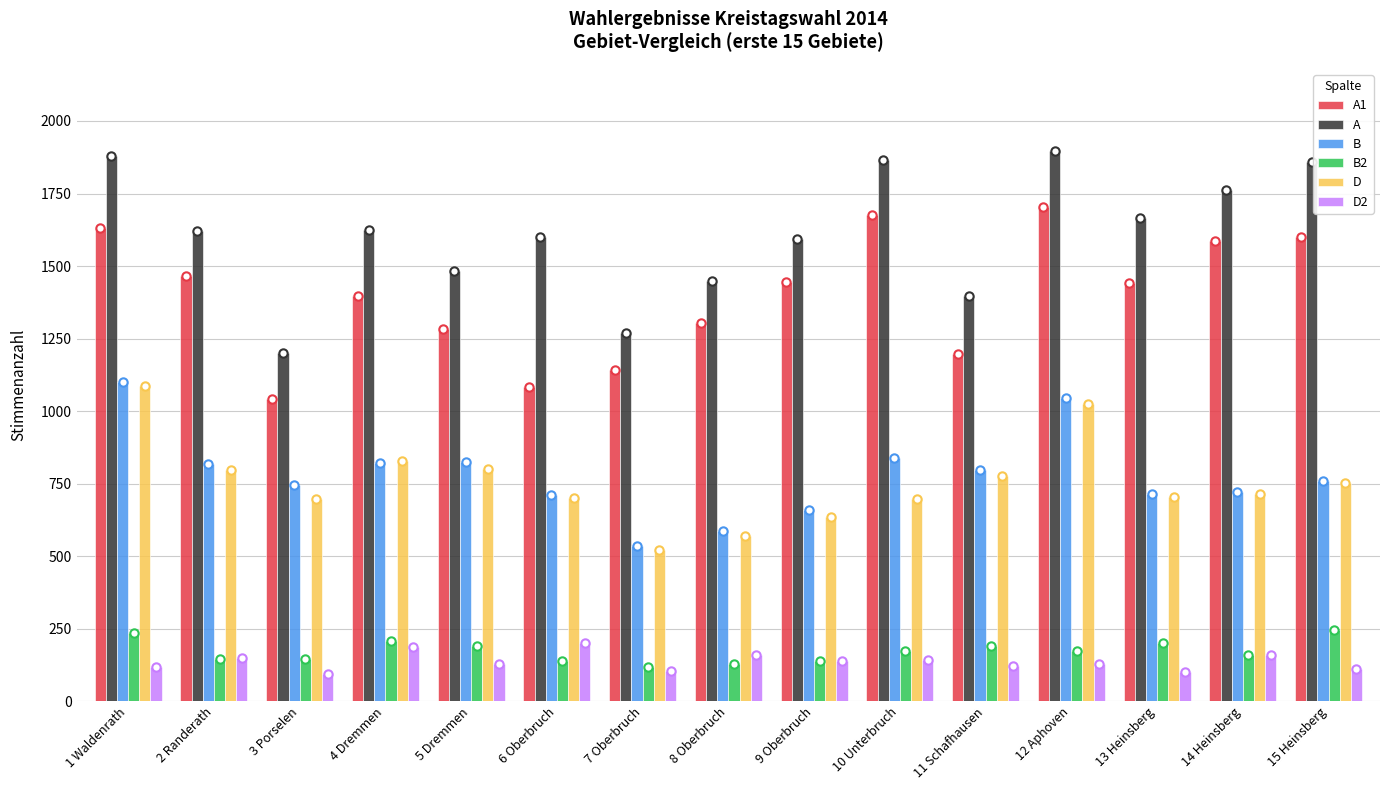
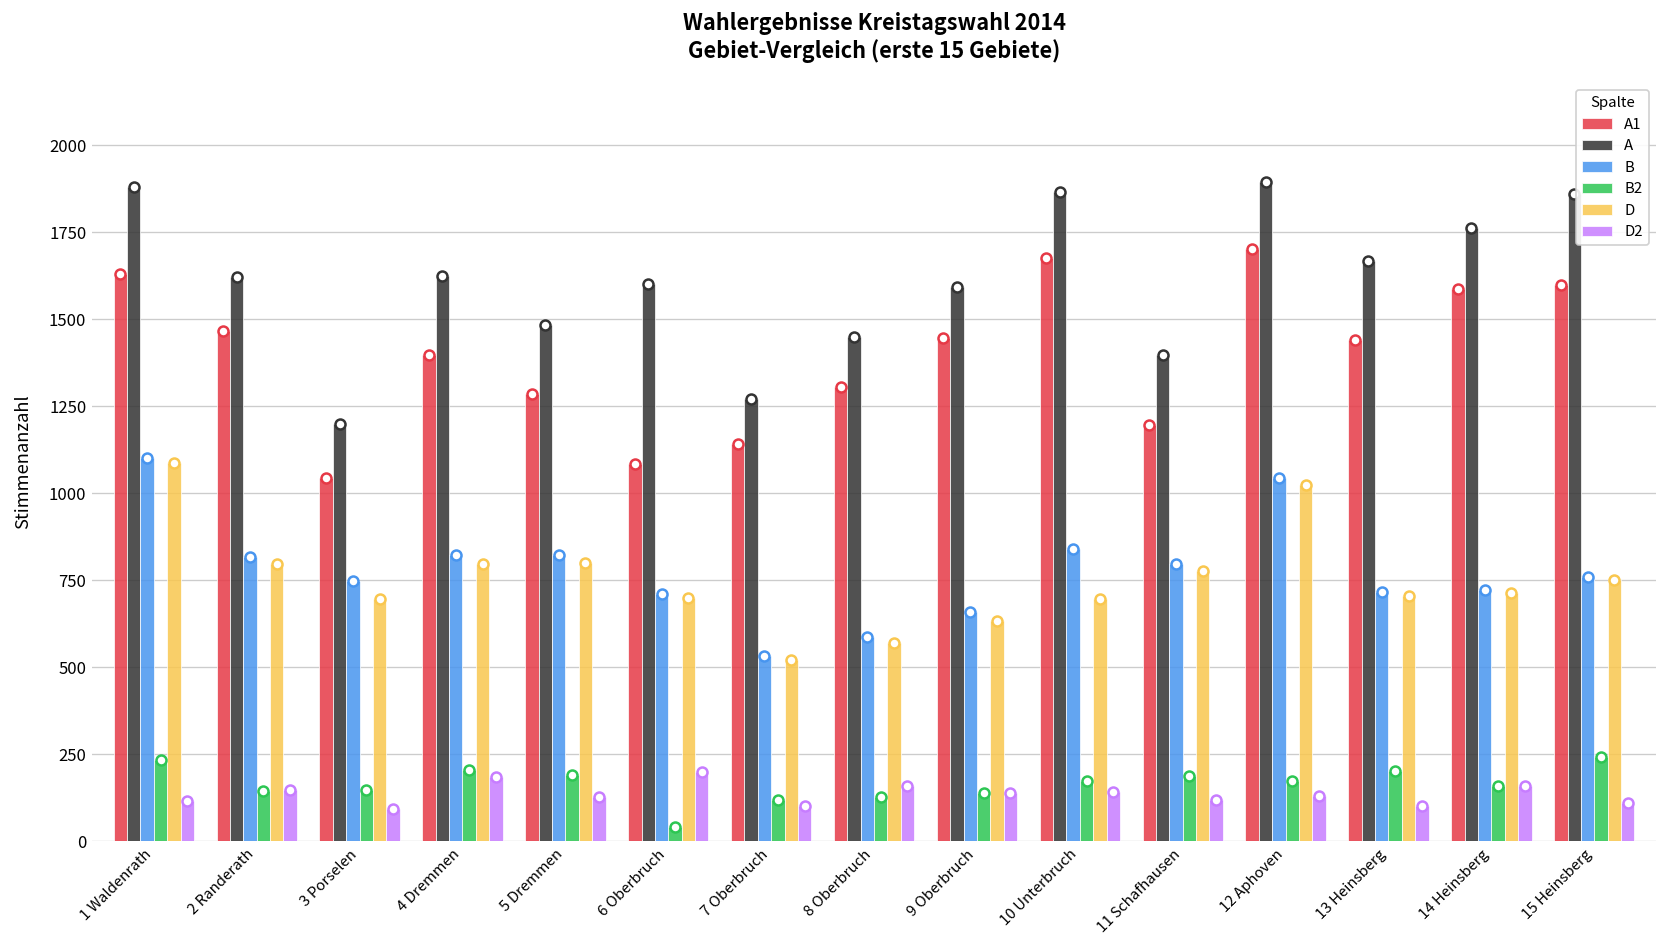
D, 4 Dremmen: 830 -> 800
B2, 6 Oberbruch: 140 -> 40
